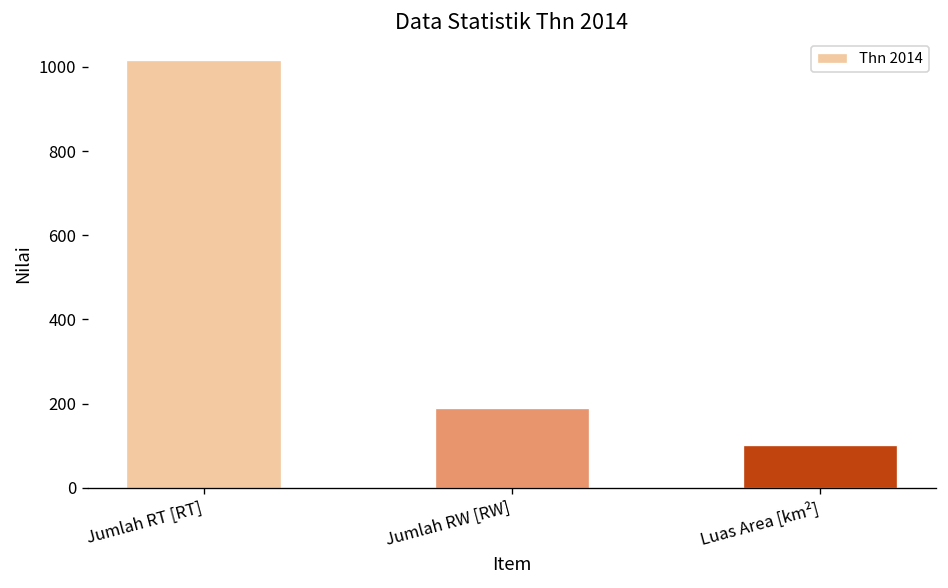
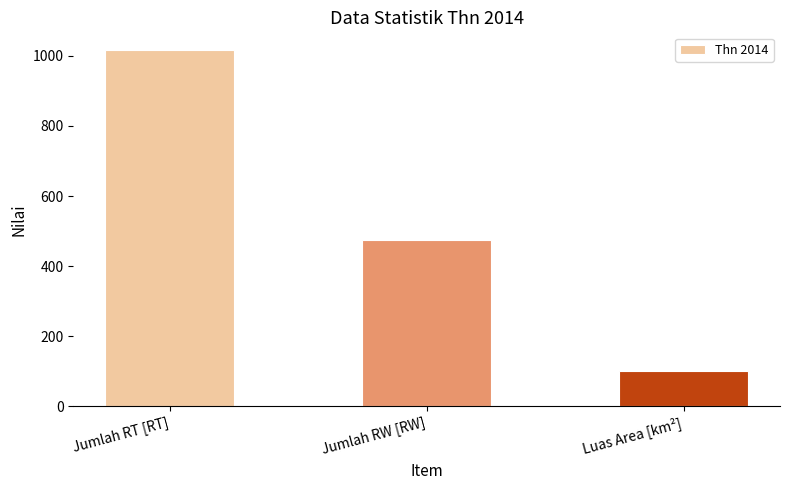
Jumlah RW [RW]: 190 -> 480
